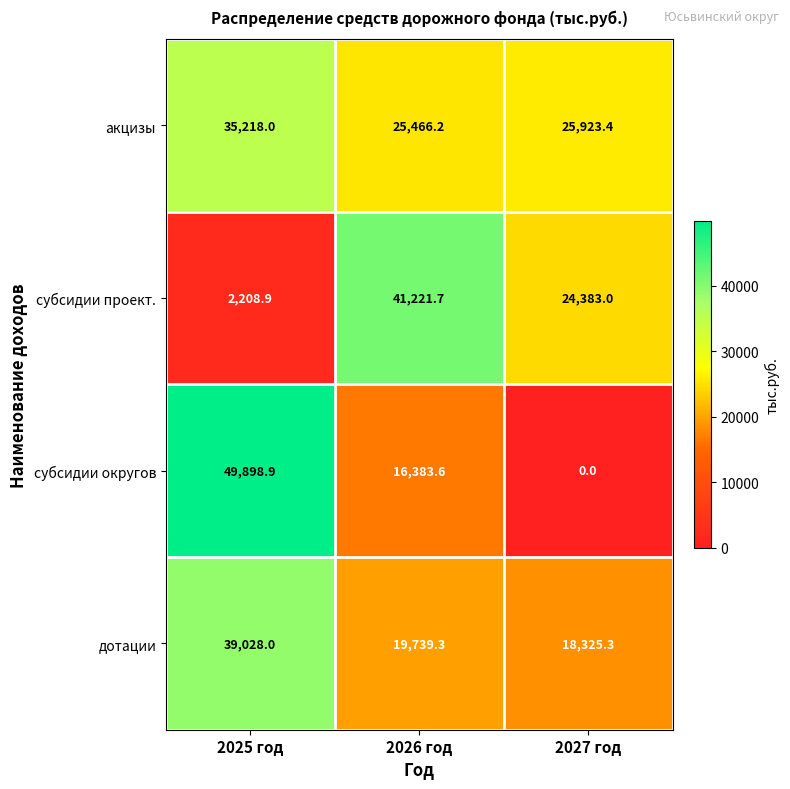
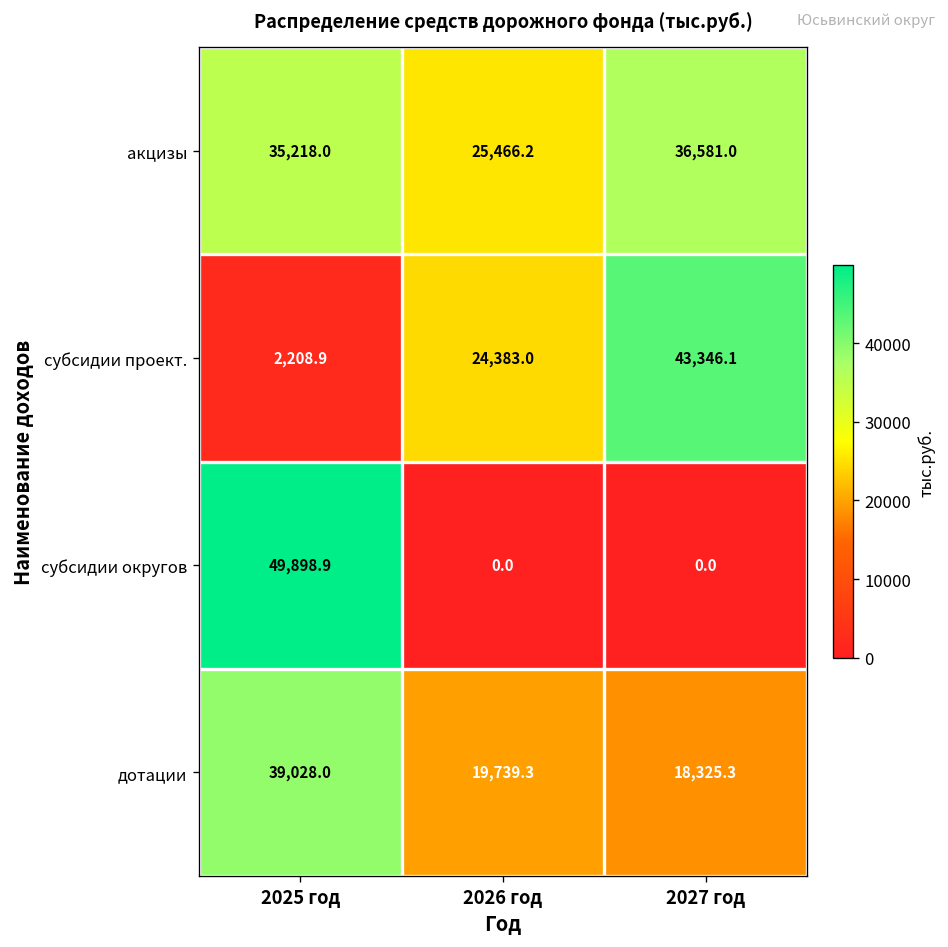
акцизы, 2027 год: 25,923.4 -> 36,581.0
субсидии проект., 2026 год: 41,221.7 -> 24,383.0
субсидии проект., 2027 год: 24,383.0 -> 43,346.1
субсидии округов, 2026 год: 16,383.6 -> 0.0
